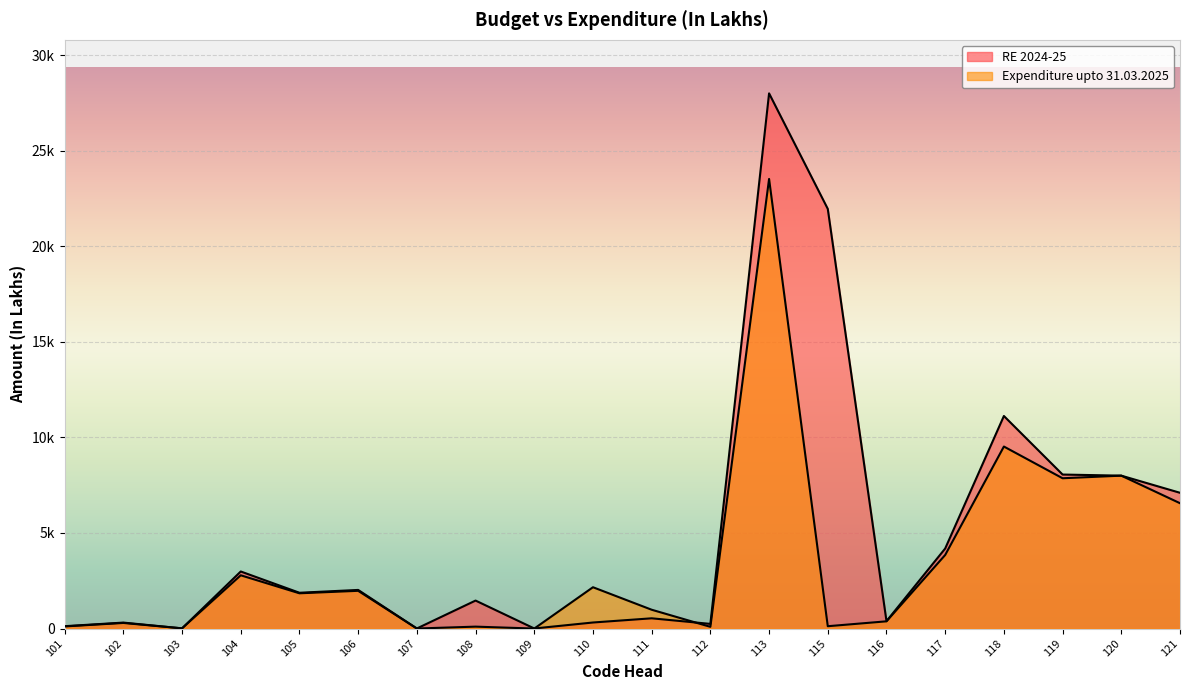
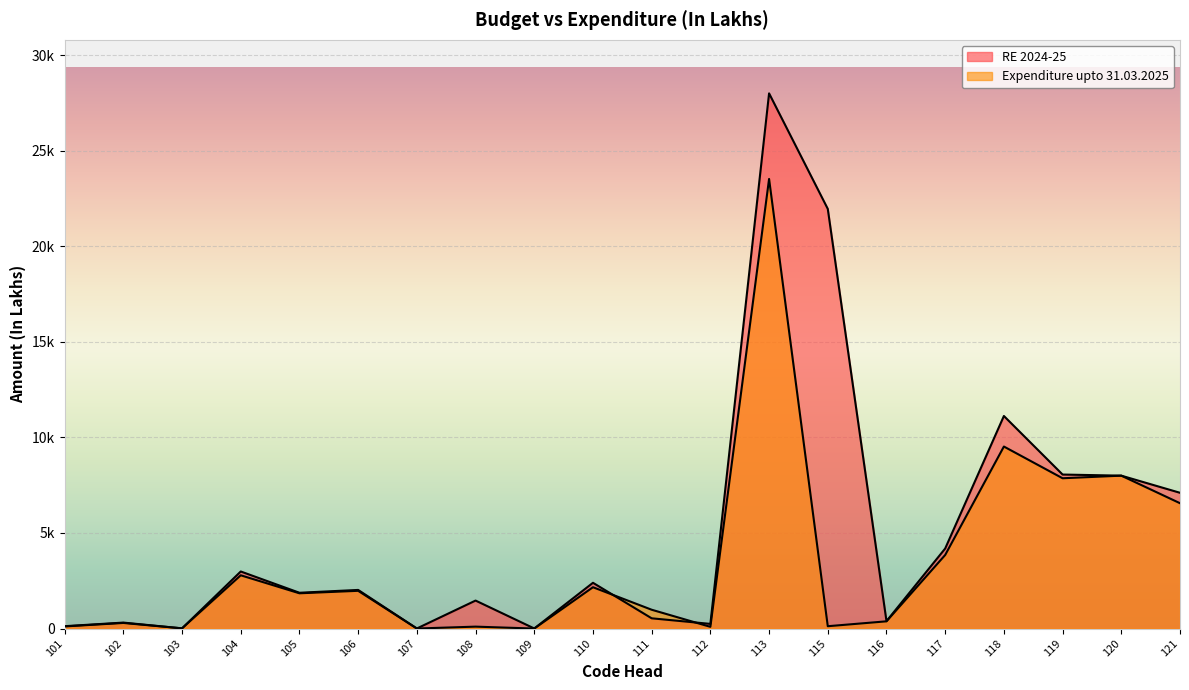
RE 2024-25, 110: 300 -> 2400
